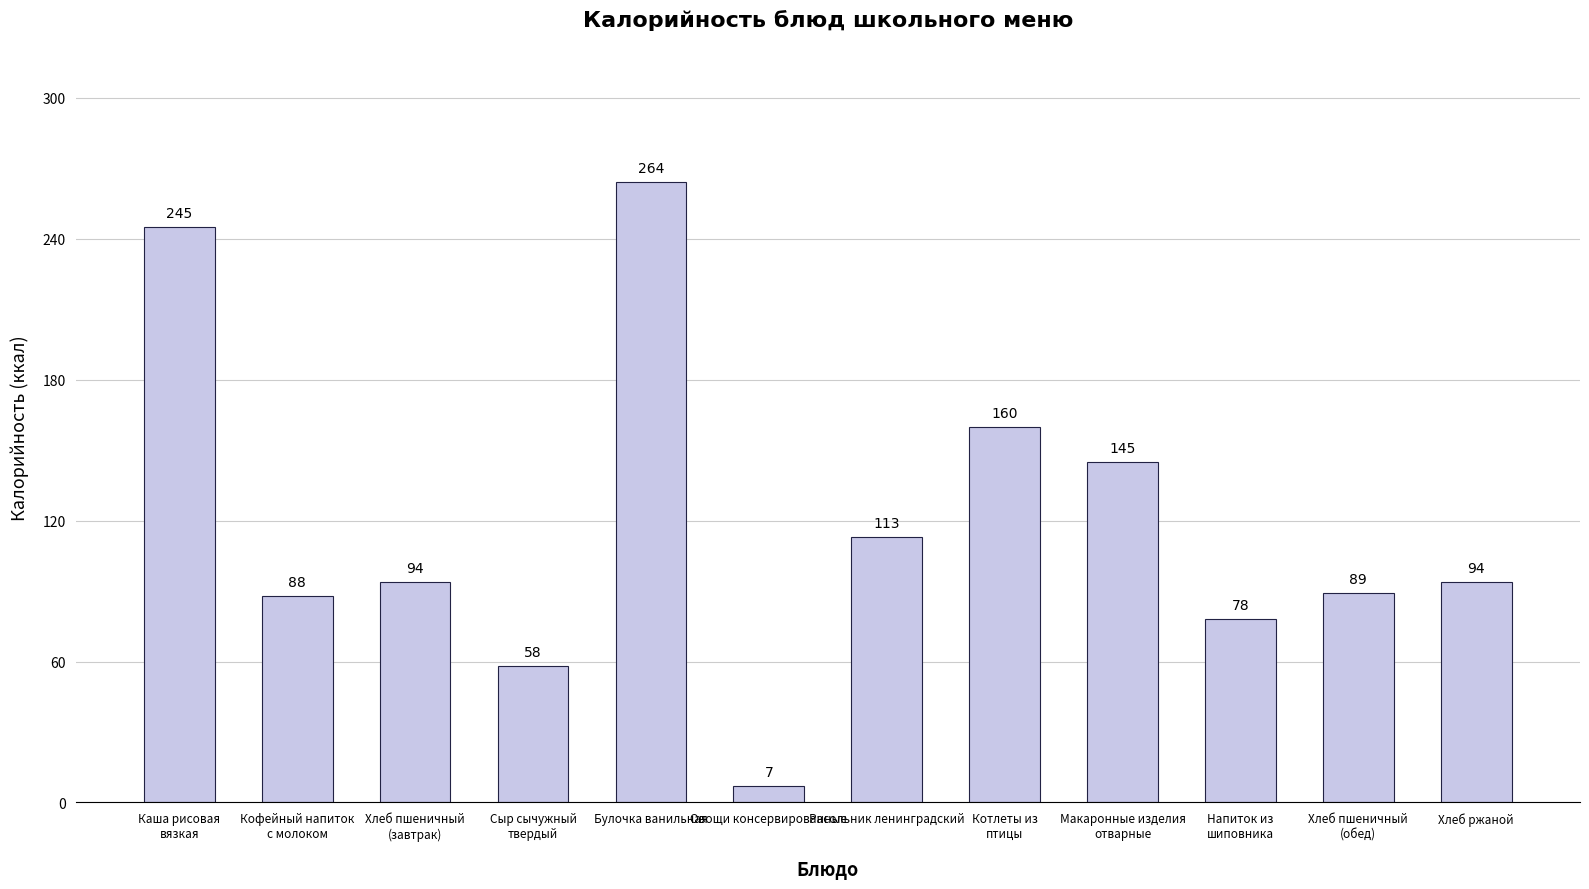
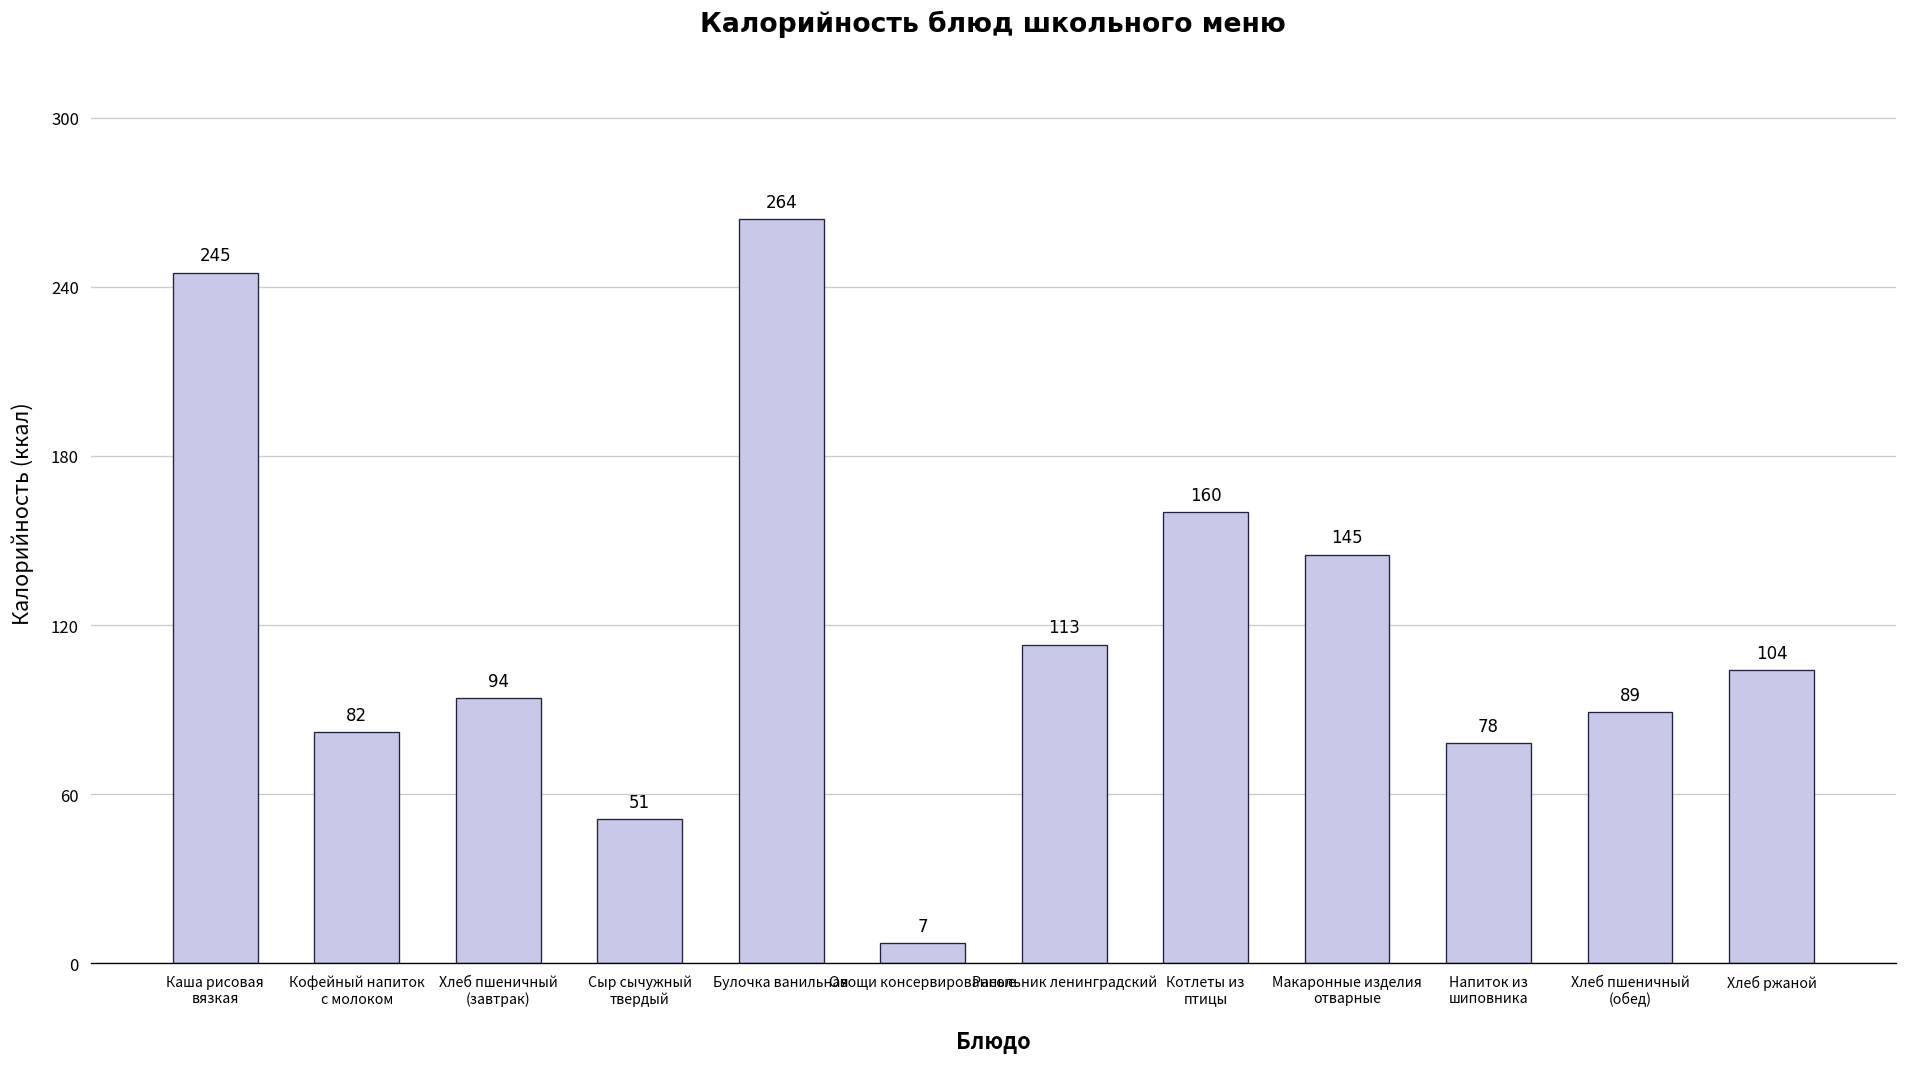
Кофейный напиток с молоком: 88 -> 82
Сыр сычужный твердый: 58 -> 51
Хлеб ржаной: 94 -> 104
